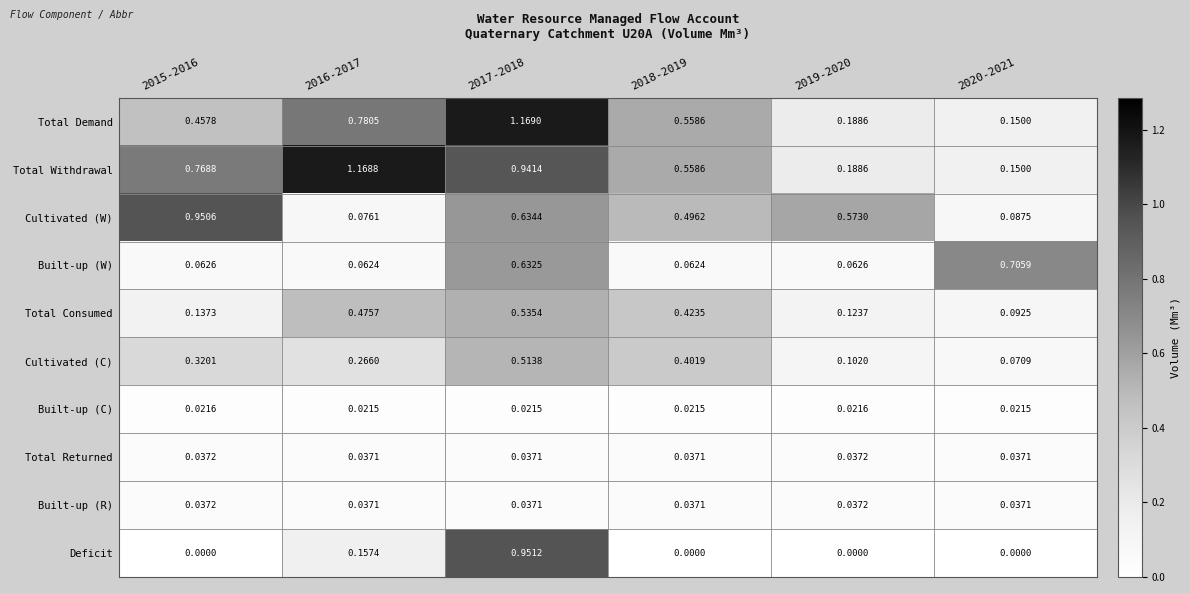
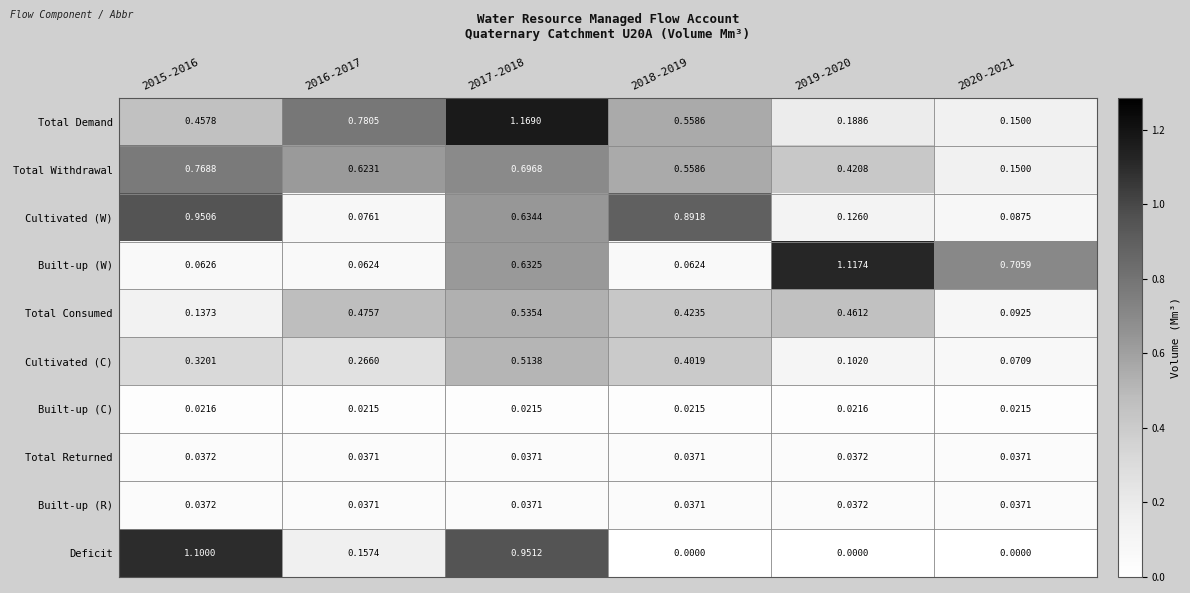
Total Withdrawal, 2016-2017: 1.1688 -> 0.6231
Total Withdrawal, 2017-2018: 0.9414 -> 0.6968
Total Withdrawal, 2019-2020: 0.1886 -> 0.4208
Cultivated (W), 2018-2019: 0.4962 -> 0.8918
Cultivated (W), 2019-2020: 0.5730 -> 0.1260
Built-up (W), 2019-2020: 0.0626 -> 1.1174
Total Consumed, 2019-2020: 0.1237 -> 0.4612
Deficit, 2015-2016: 0.0000 -> 1.1000
